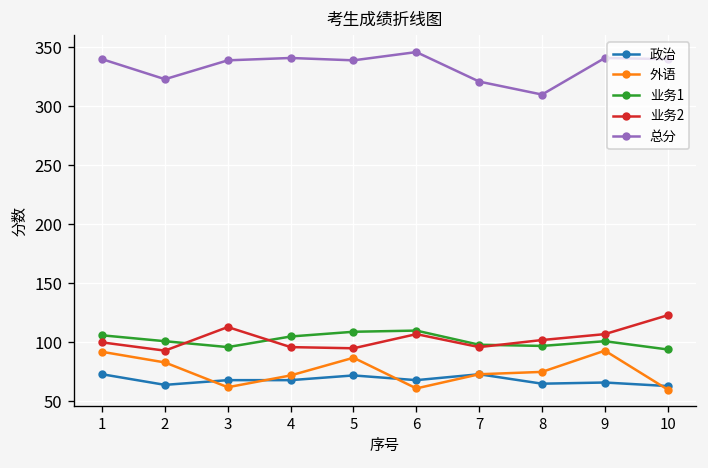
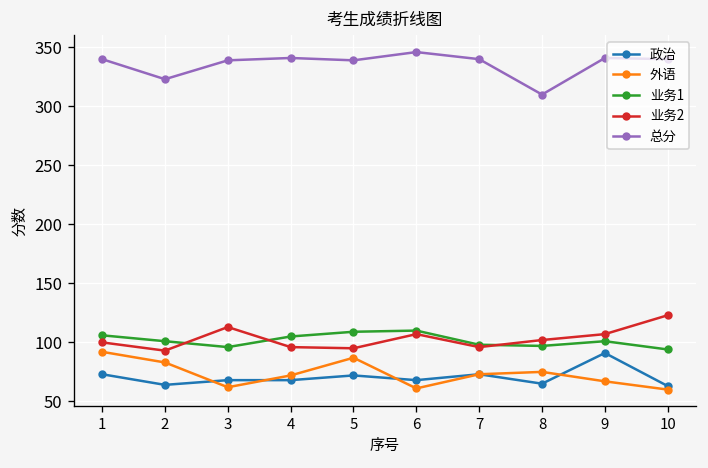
总分, 7: 320 -> 340
政治, 9: 70 -> 90
外语, 9: 90 -> 70
